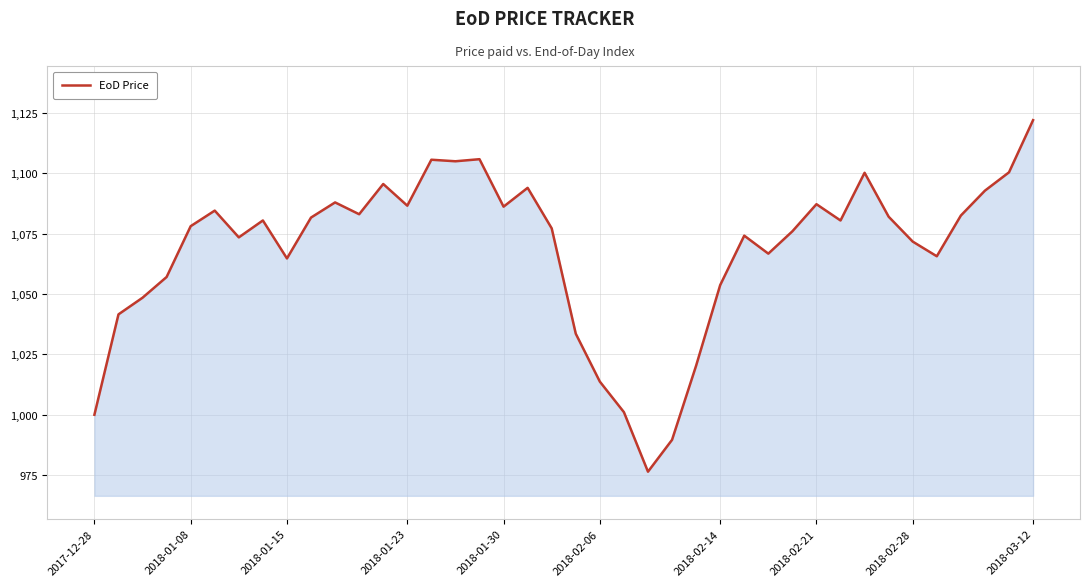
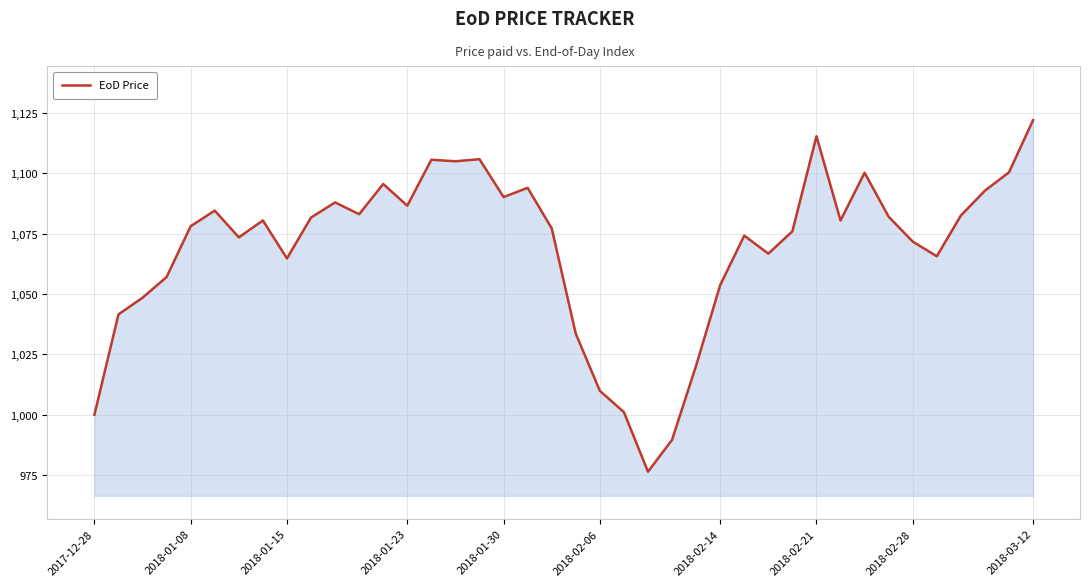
2018-01-30: 1,086 -> 1,090
2018-02-06: 1,014 -> 1,010
2018-02-21: 1,087 -> 1,115
